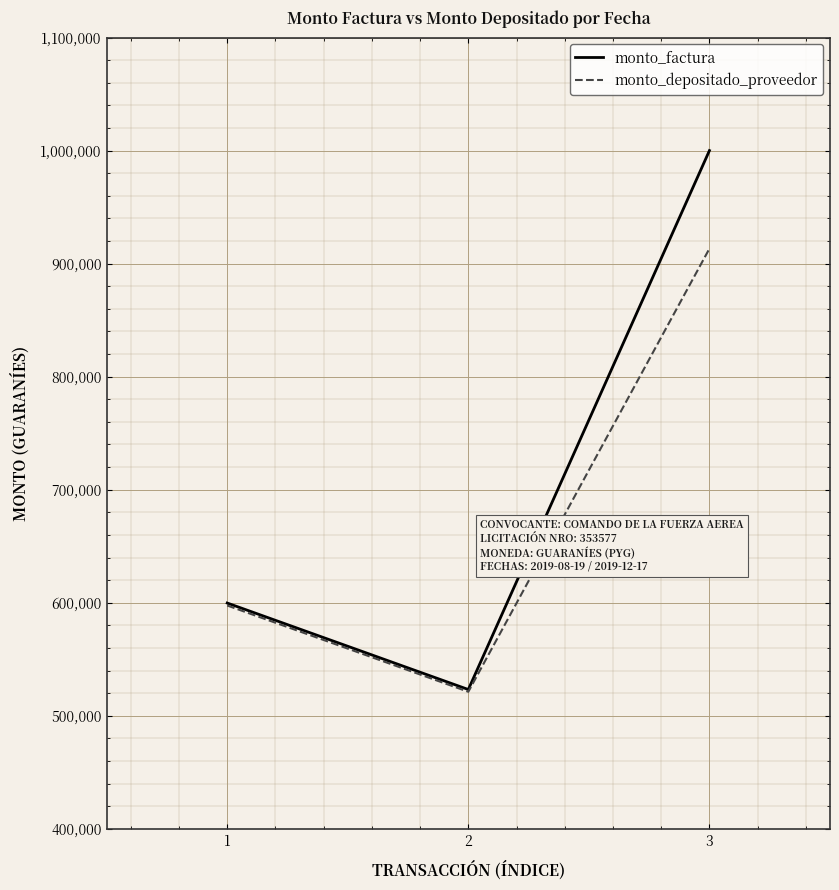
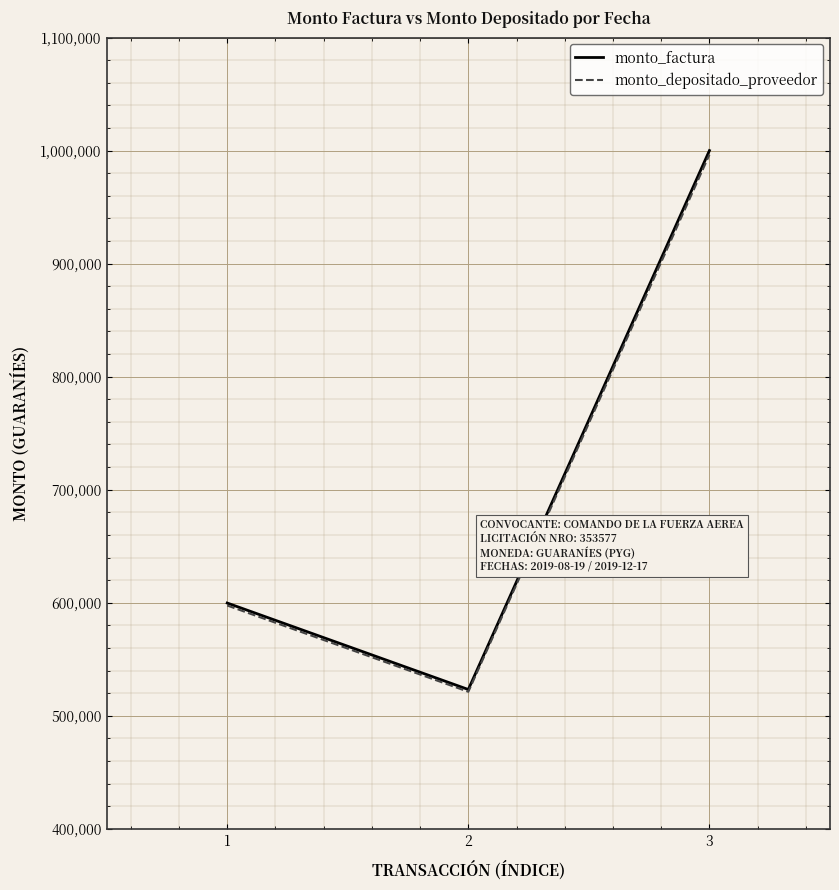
monto_depositado_proveedor, 3: 913,000 -> 996,000
